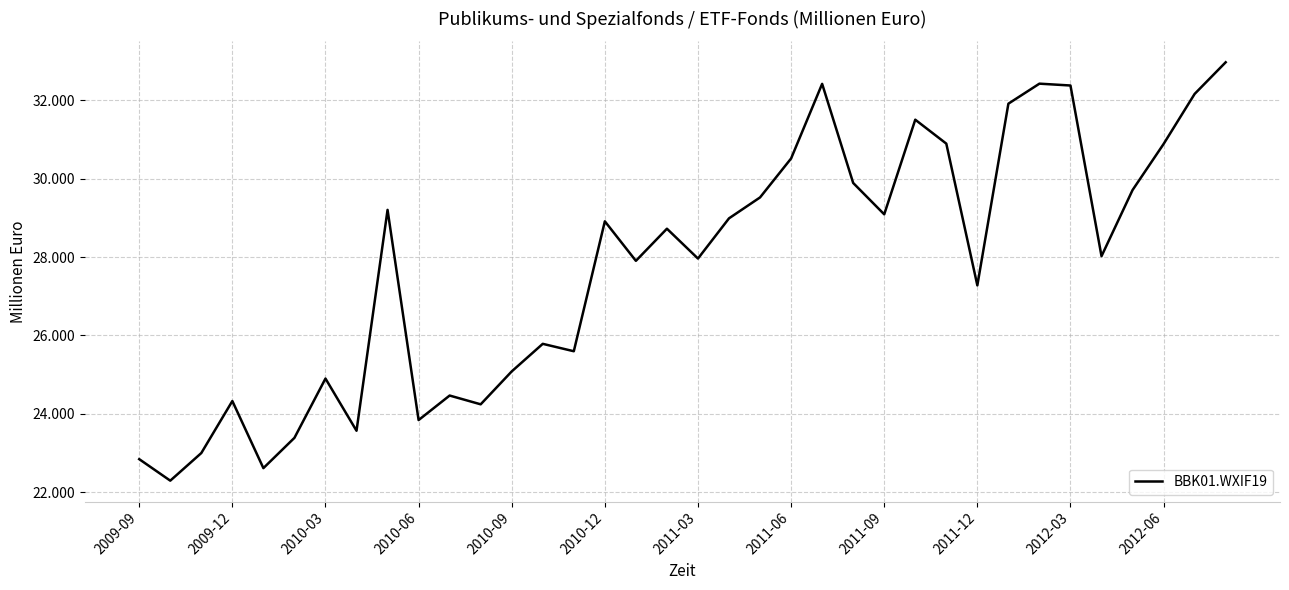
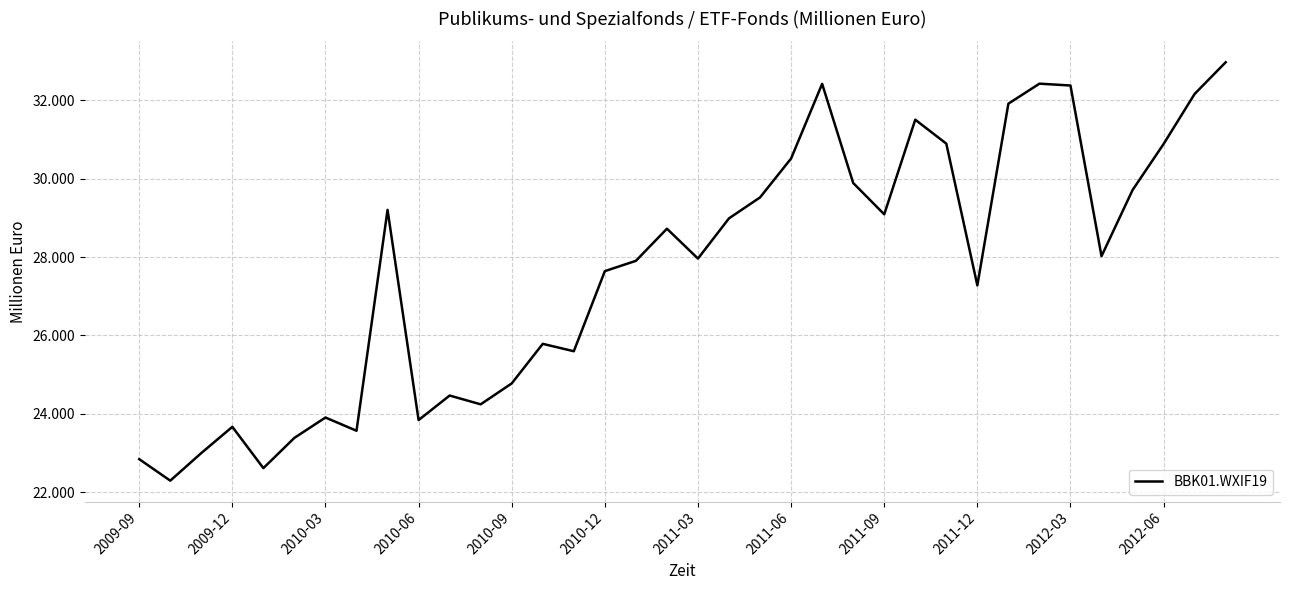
2009-12: 24.3 -> 23.7
2010-03: 24.9 -> 23.9
2010-09: 25.1 -> 24.8
2010-12: 28.9 -> 27.6
